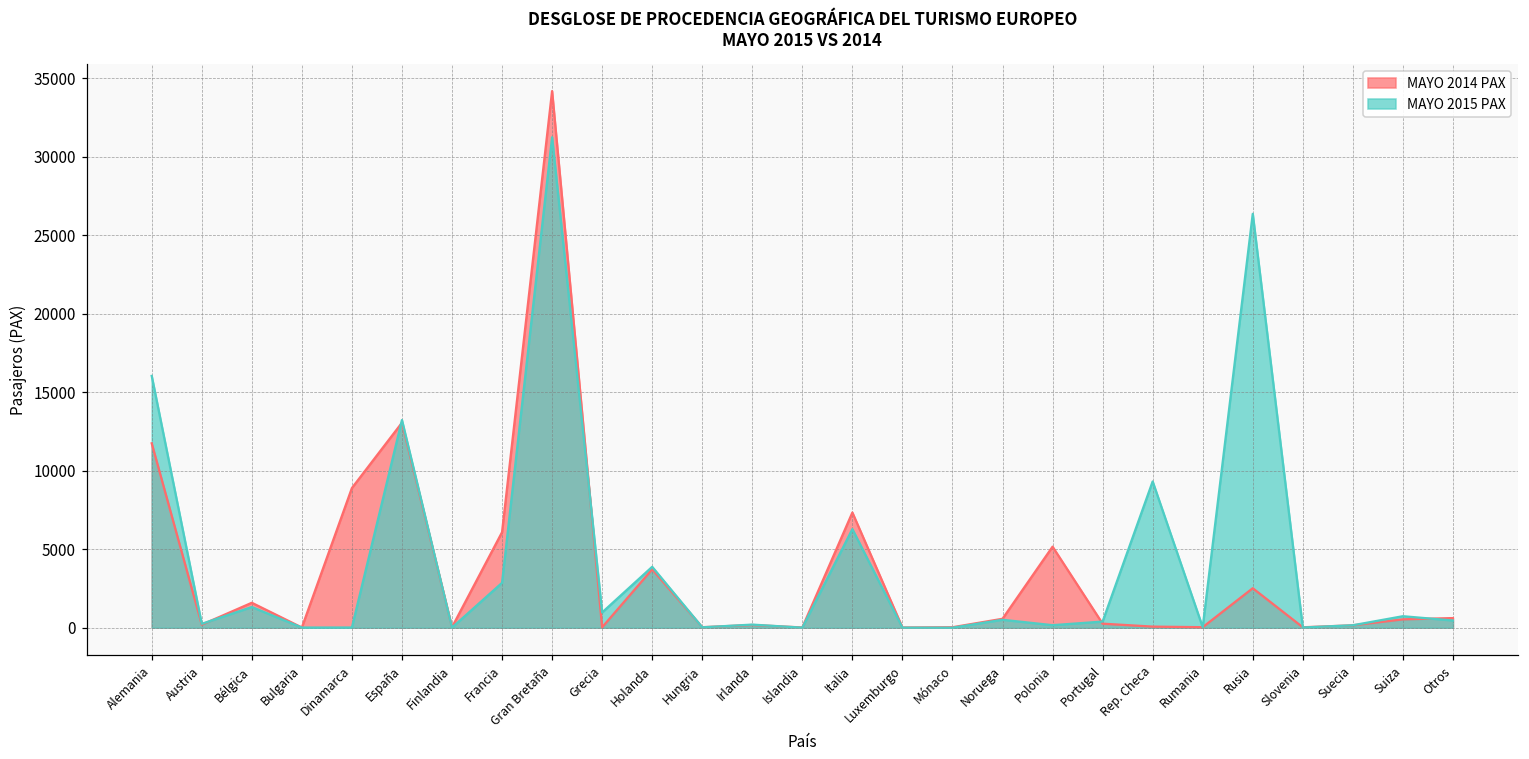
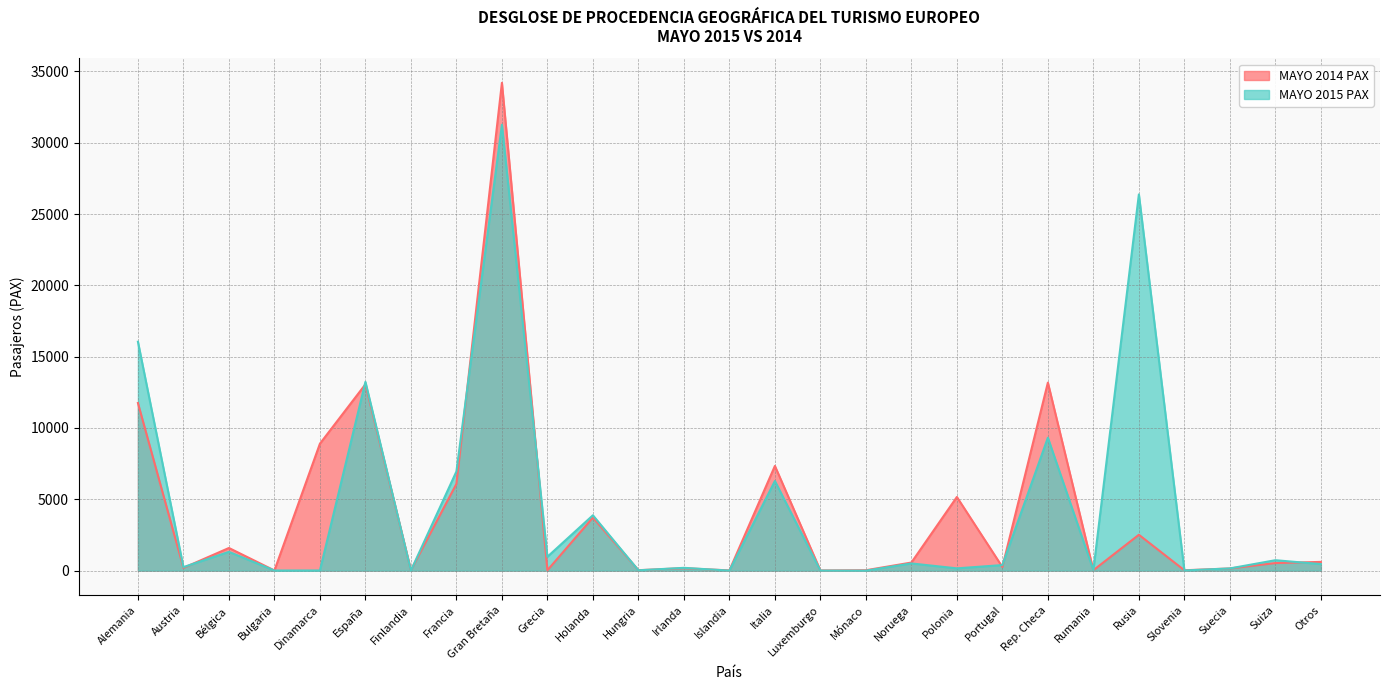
MAYO 2015 PAX, Francia: 2900 -> 7000
MAYO 2014 PAX, Rep. Checa: 100 -> 13200
